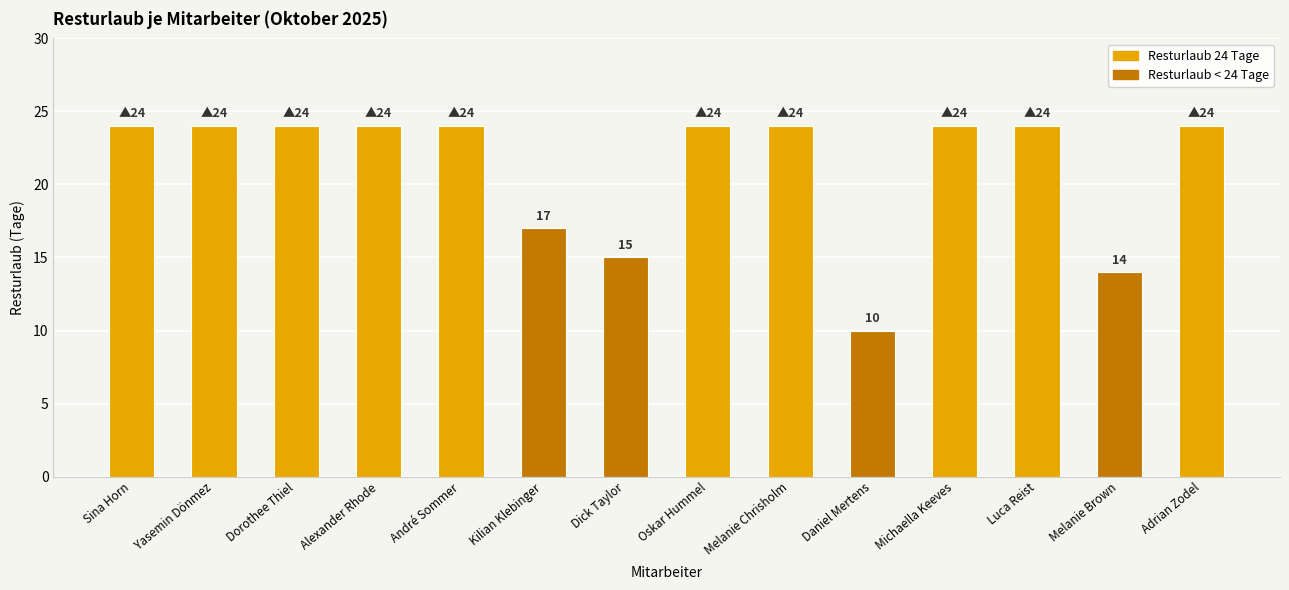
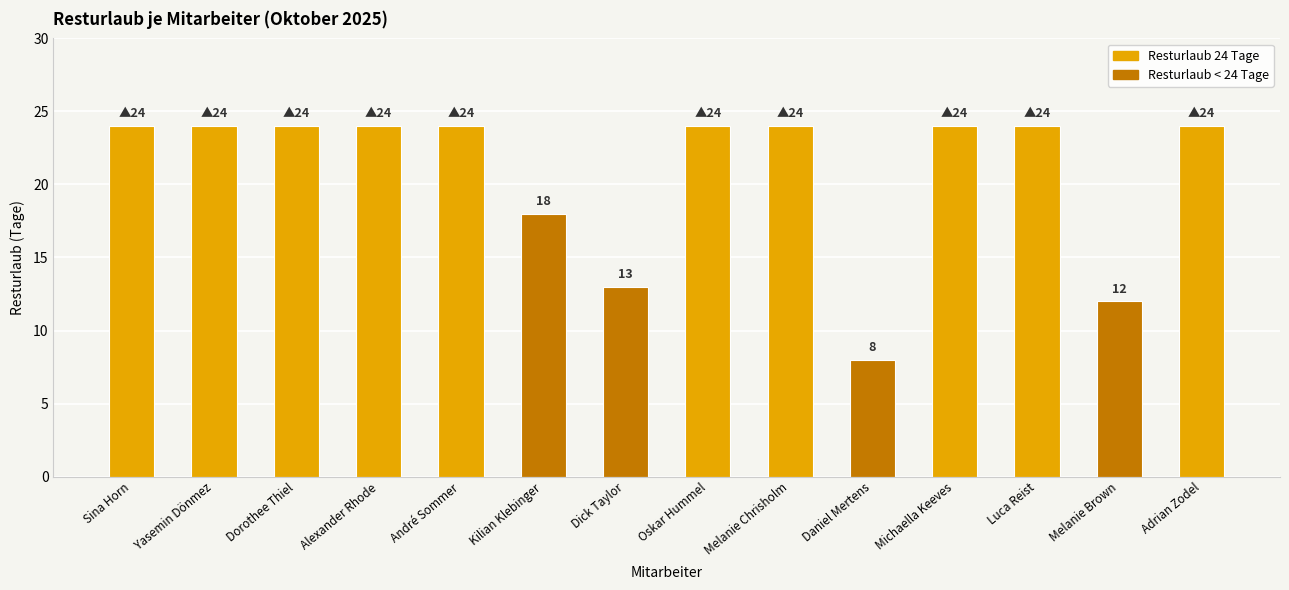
Kilian Klebinger: 17 -> 18
Dick Taylor: 15 -> 13
Daniel Mertens: 10 -> 8
Melanie Brown: 14 -> 12
